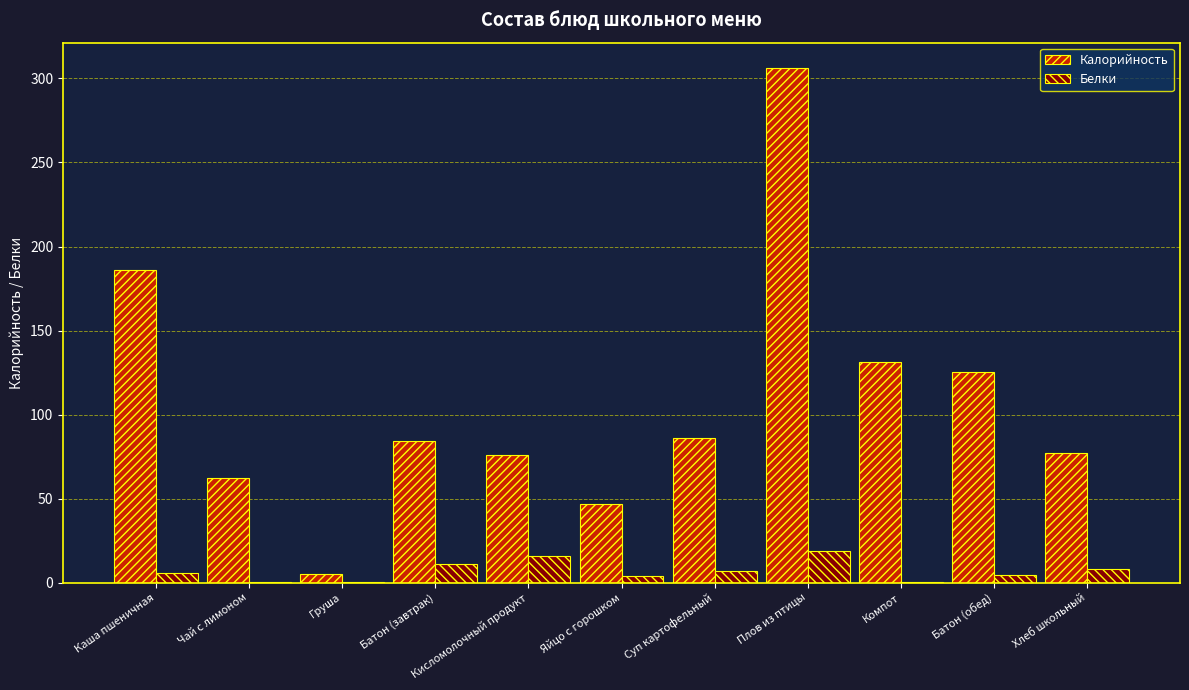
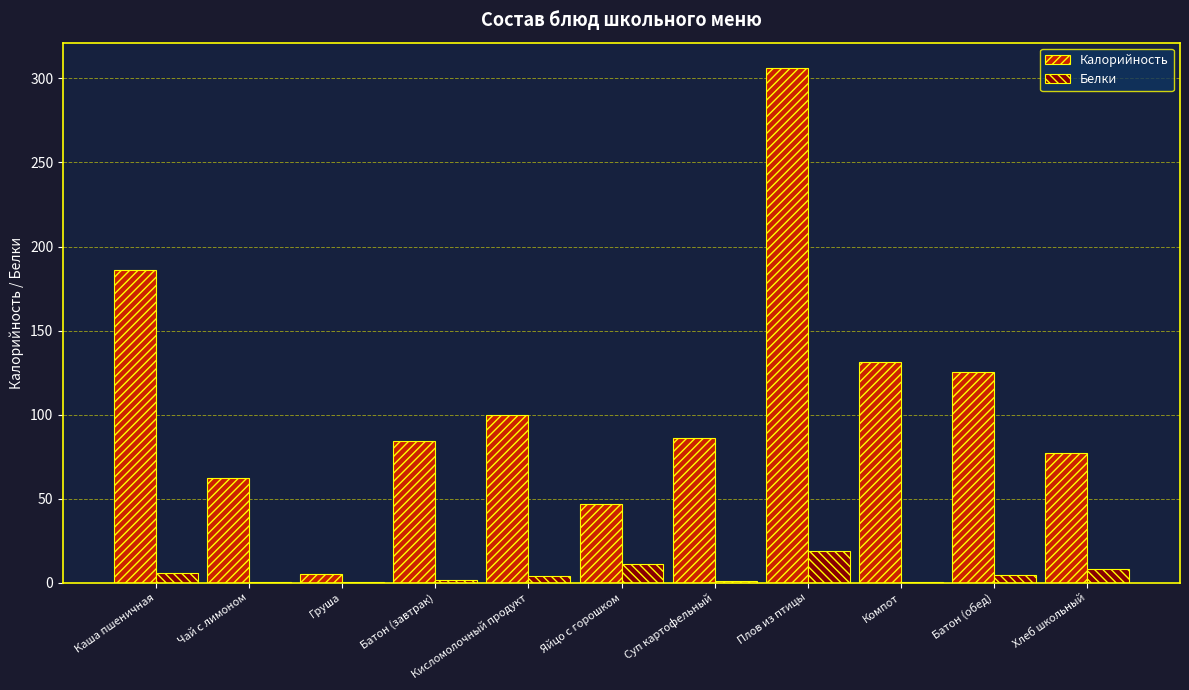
Белки, Батон (завтрак): 11 -> 1
Калорийность, Кисломолочный продукт: 76 -> 100
Белки, Кисломолочный продукт: 16 -> 4
Белки, Яйцо с горошком: 4 -> 11
Белки, Суп картофельный: 7 -> 1
